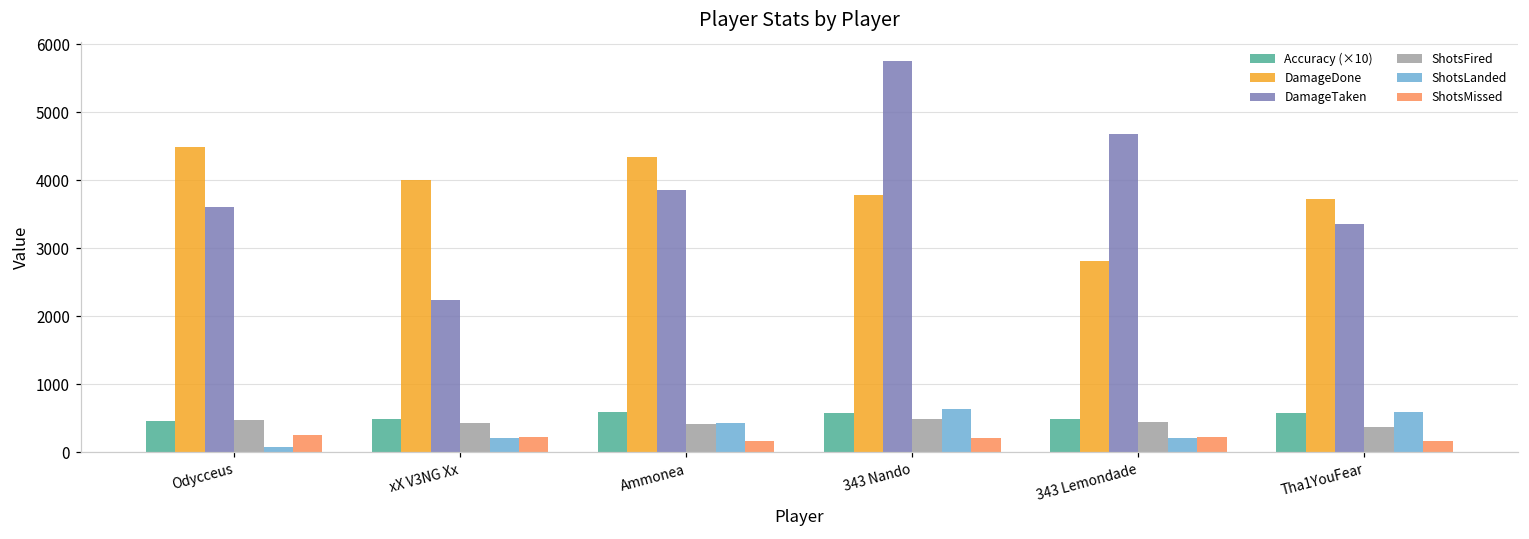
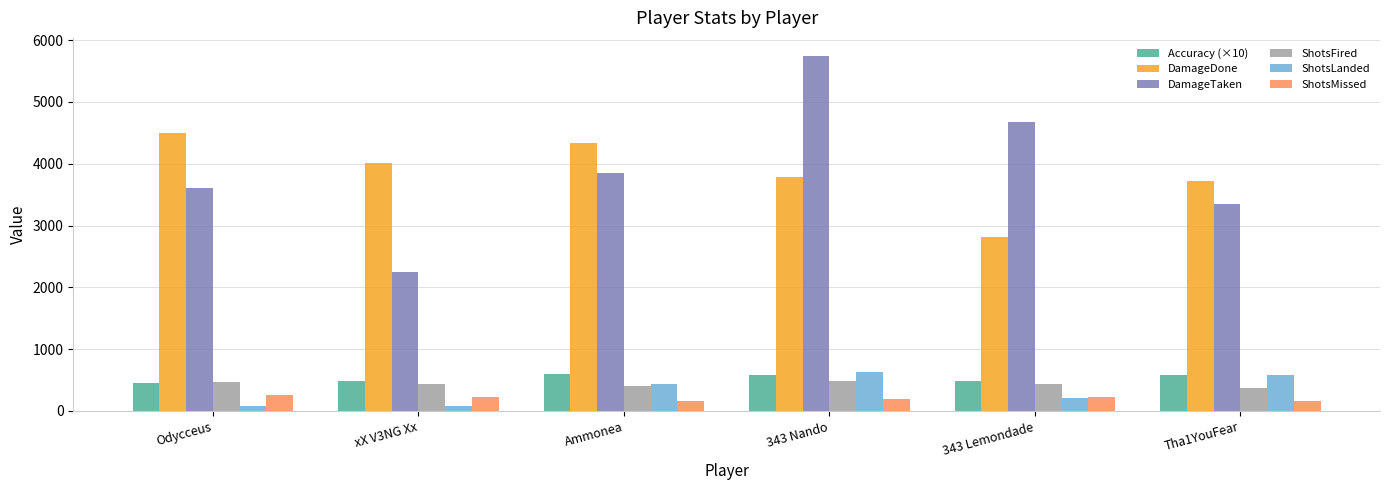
ShotsLanded, xX V3NG Xx: 200 -> 100
